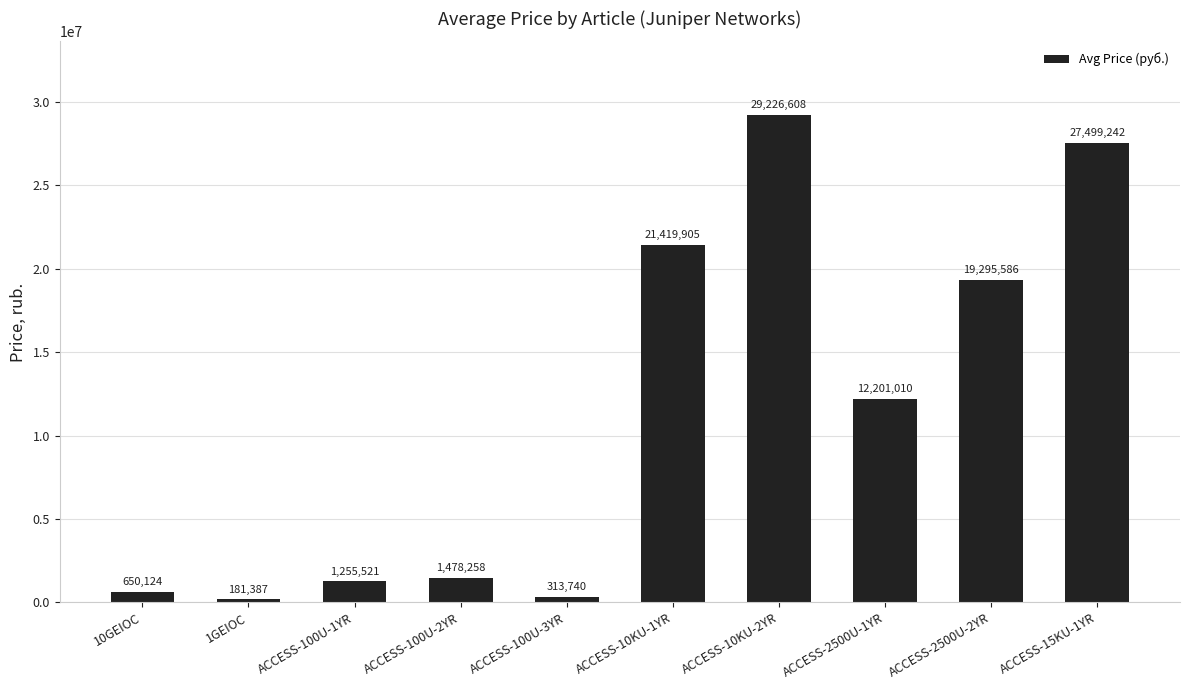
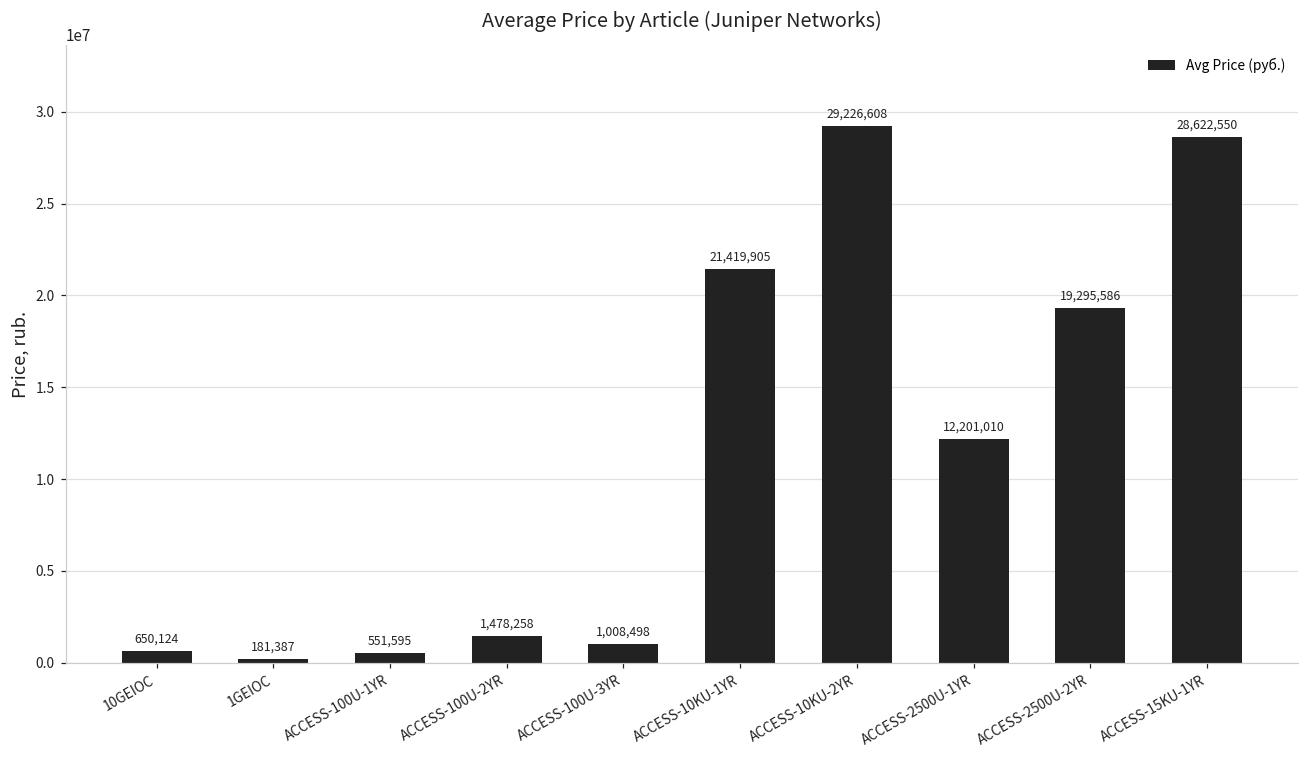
ACCESS-100U-1YR: 1,255,521 -> 551,595
ACCESS-100U-3YR: 313,740 -> 1,008,498
ACCESS-15KU-1YR: 27,499,242 -> 28,622,550
